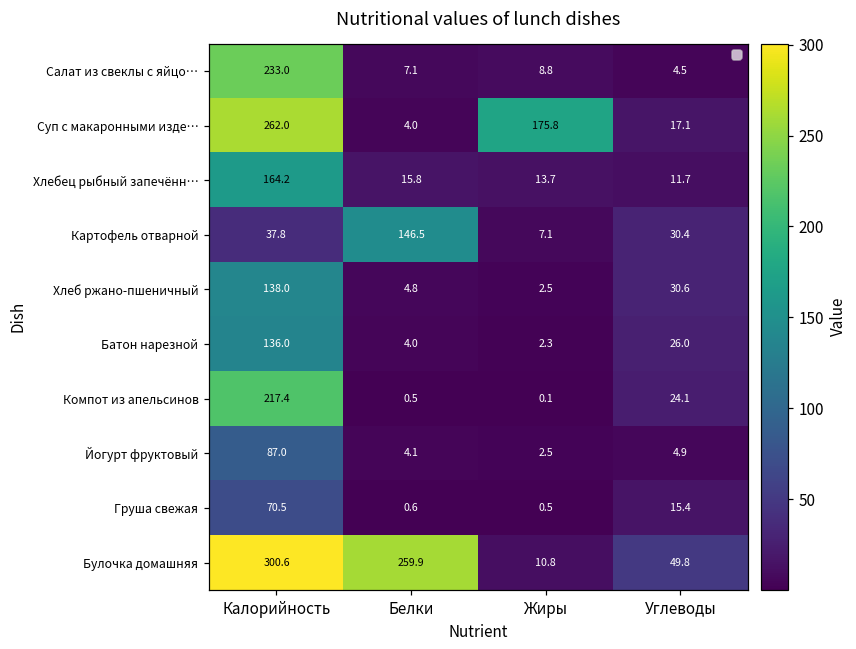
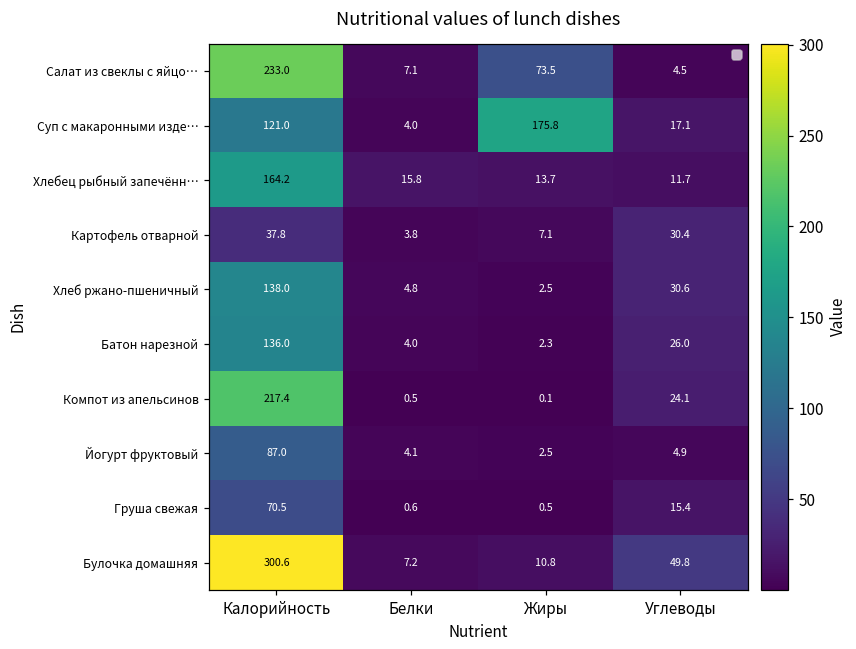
Салат из свеклы с яйцо…, Жиры: 8.8 -> 73.5
Суп с макаронными изде…, Калорийность: 262.0 -> 121.0
Картофель отварной, Белки: 146.5 -> 3.8
Булочка домашняя, Белки: 259.9 -> 7.2
